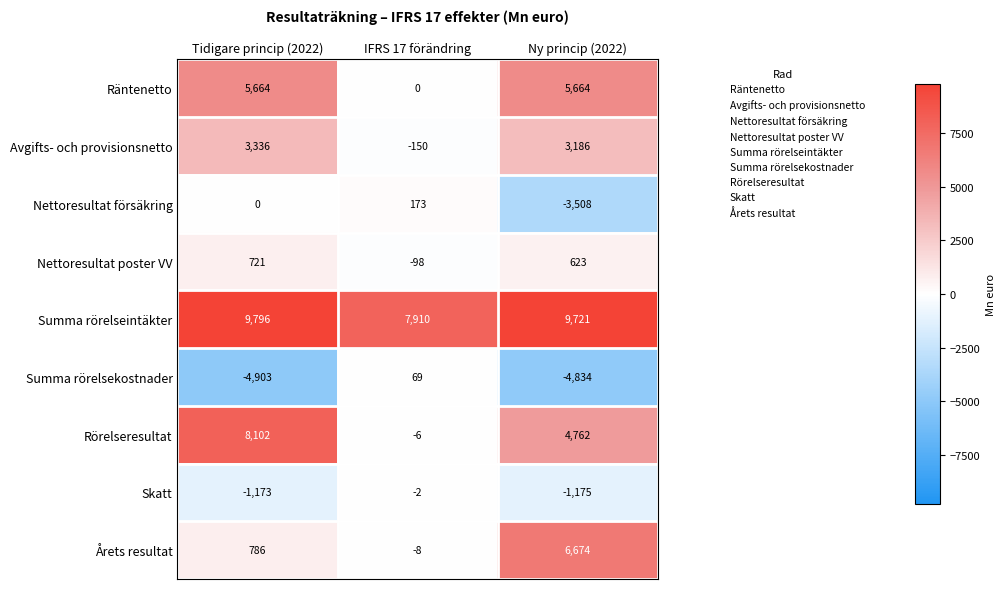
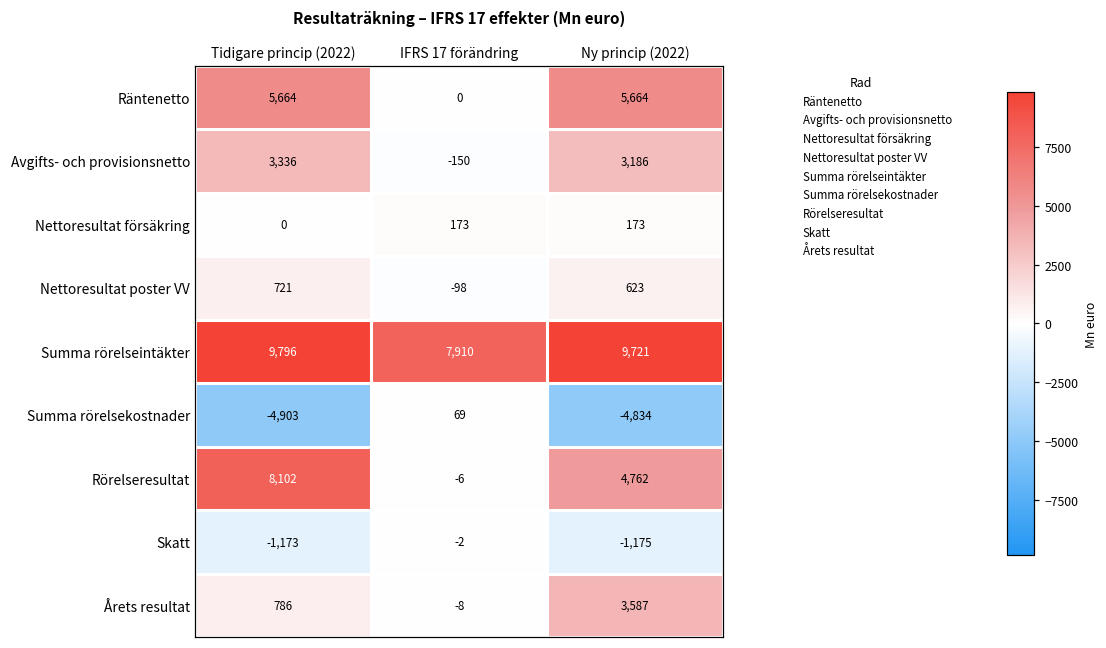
Nettoresultat försäkring, Ny princip (2022): -3,508 -> 173
Årets resultat, Ny princip (2022): 6,674 -> 3,587
